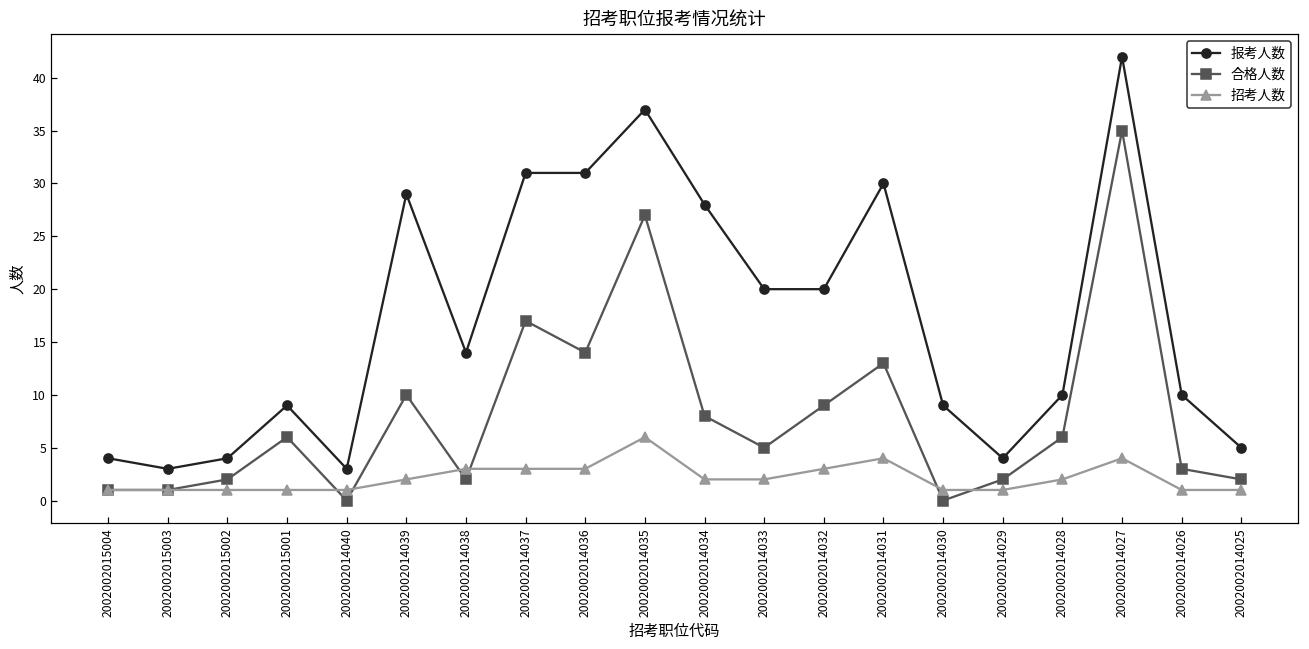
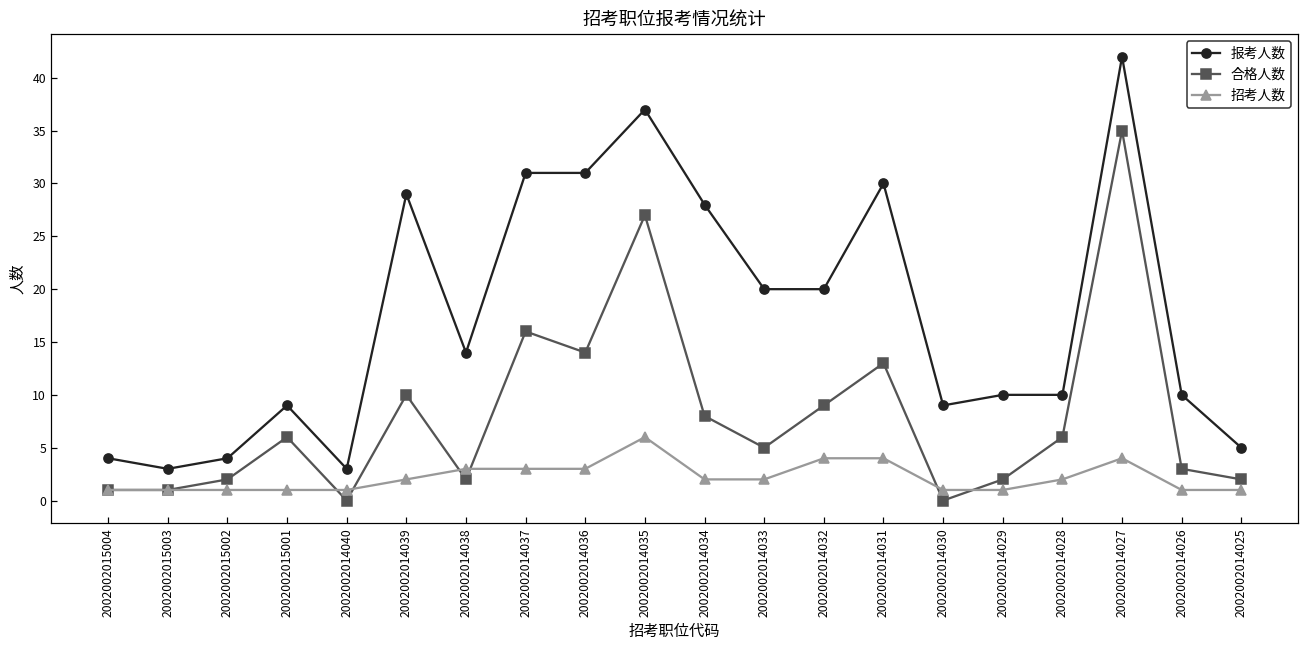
合格人数, 2002002014037: 17 -> 16
招考人数, 2002002014032: 3 -> 4
报考人数, 2002002014029: 4 -> 10
